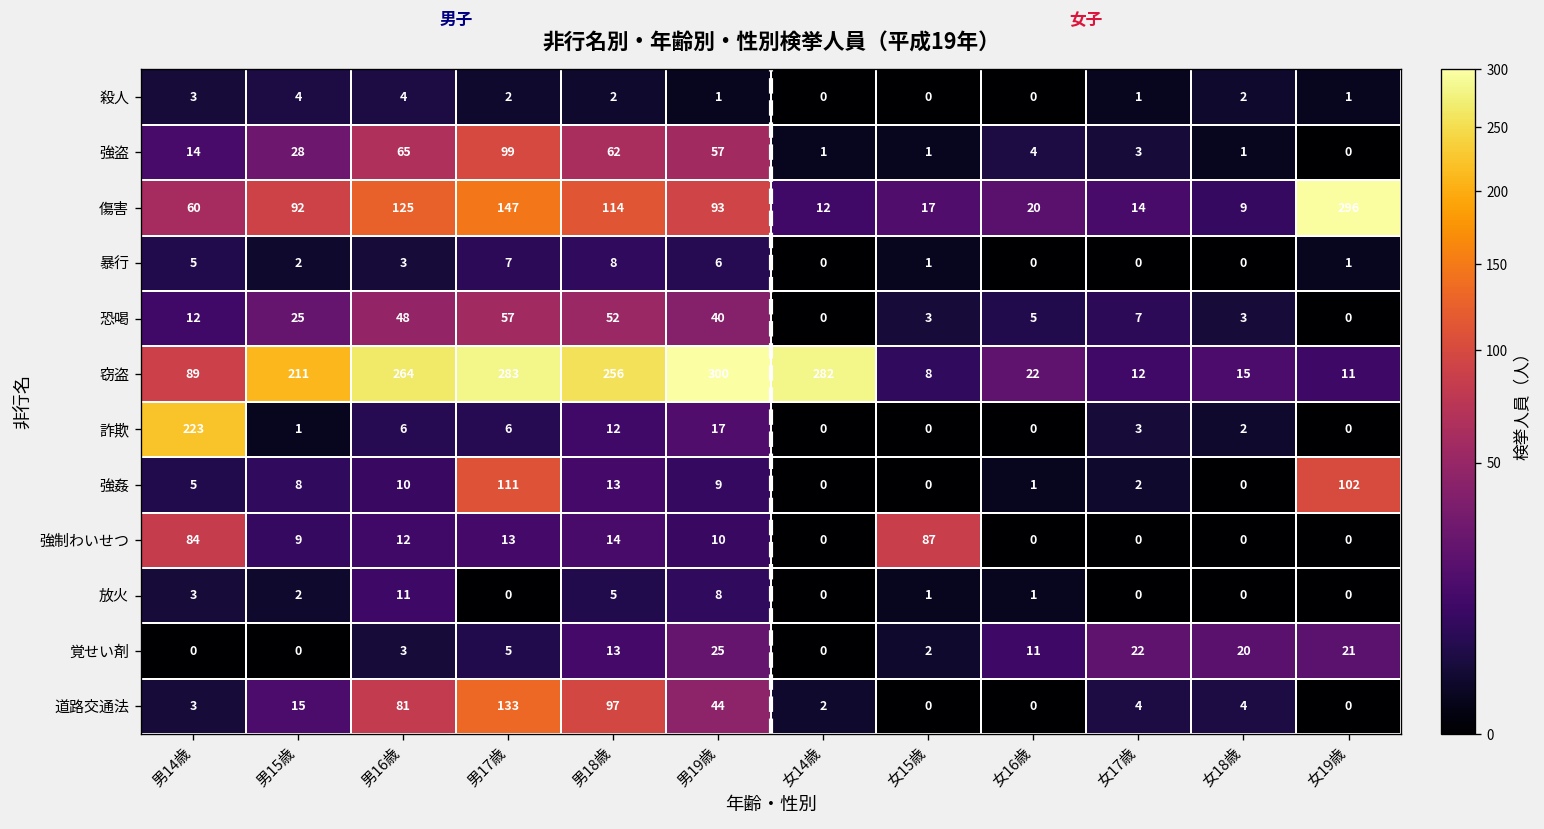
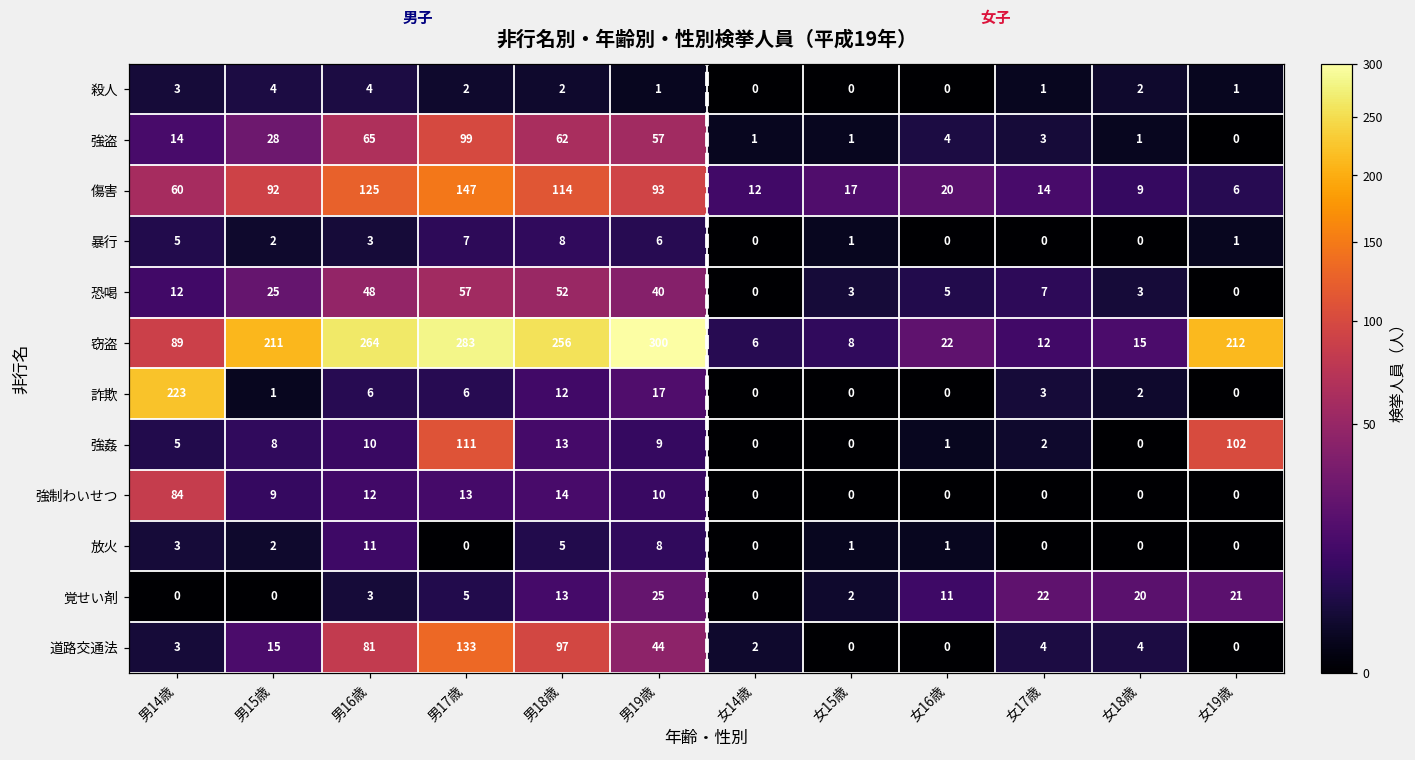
傷害, 女19歳: 296 -> 6
窃盗, 女14歳: 282 -> 6
窃盗, 女19歳: 11 -> 212
強制わいせつ, 女15歳: 87 -> 0
